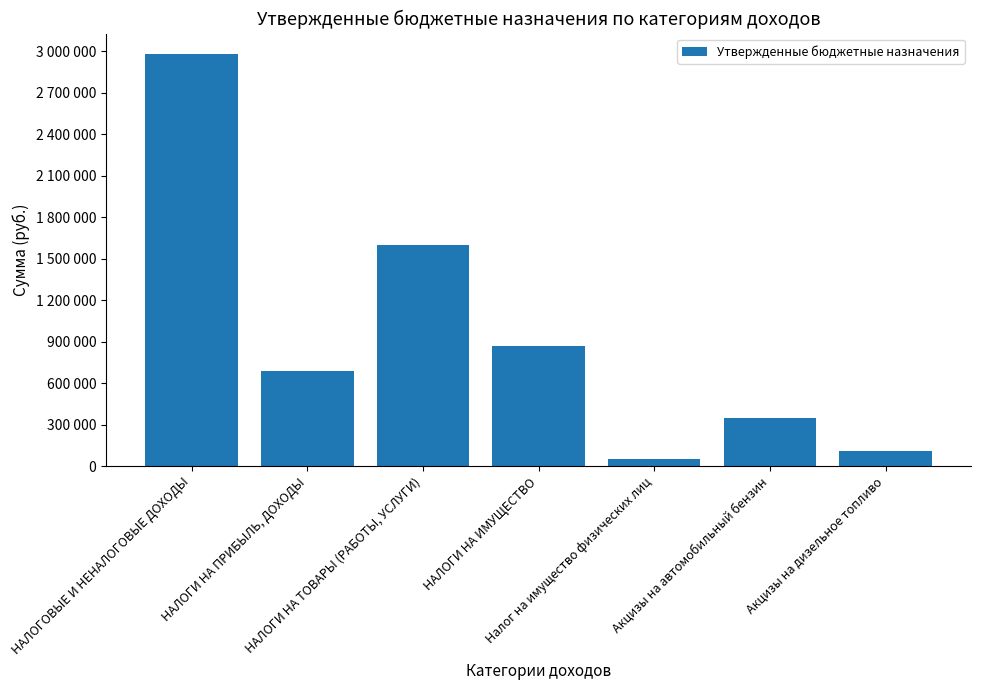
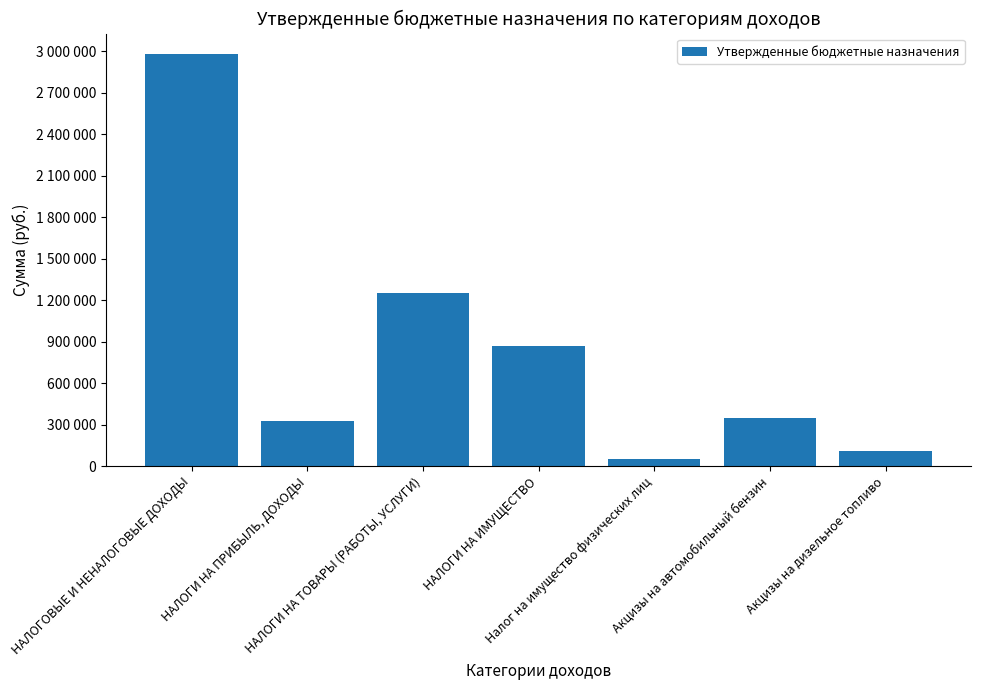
НАЛОГИ НА ПРИБЫЛЬ, ДОХОДЫ: 690000 -> 330000
НАЛОГИ НА ТОВАРЫ (РАБОТЫ, УСЛУГИ): 1600000 -> 1250000
